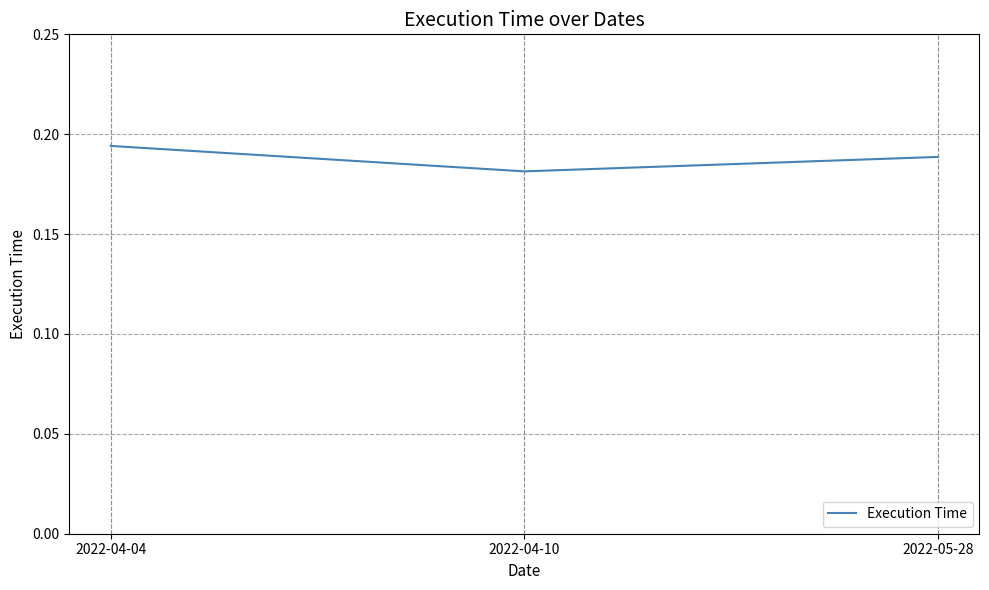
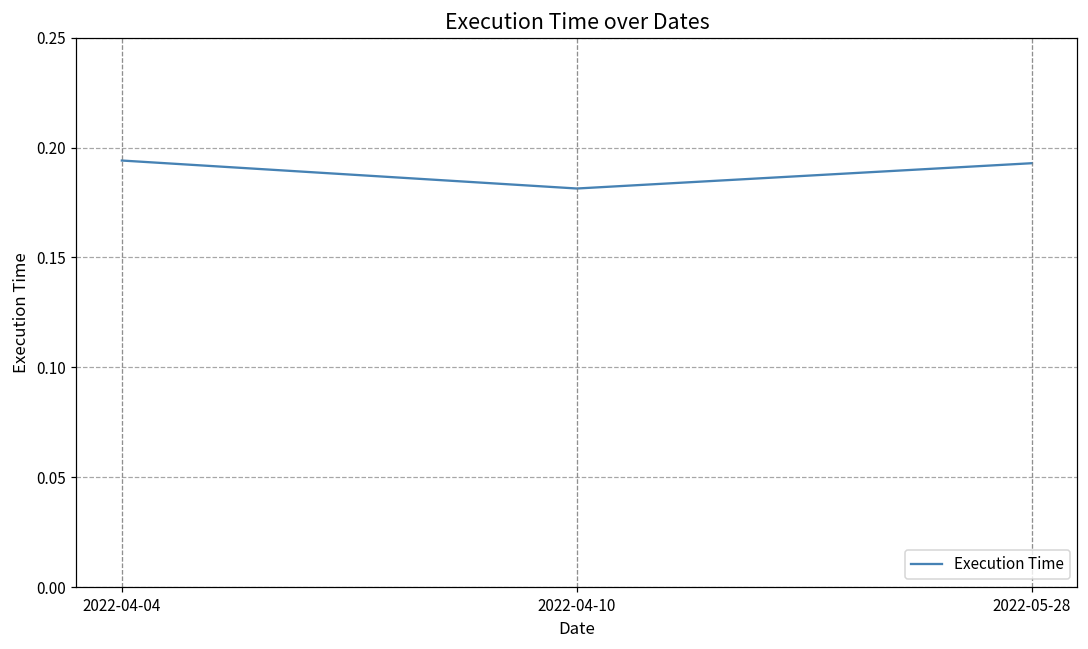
2022-05-28: 0.189 -> 0.193
